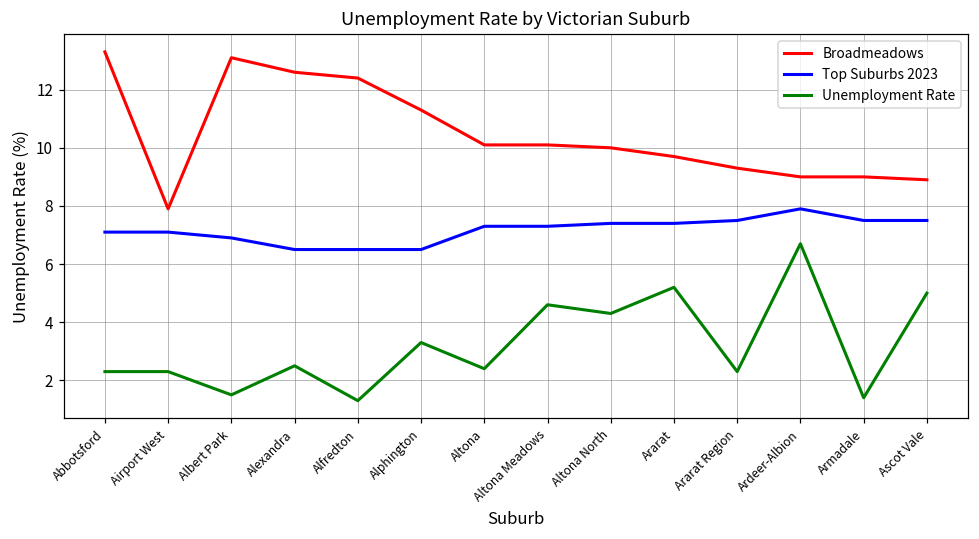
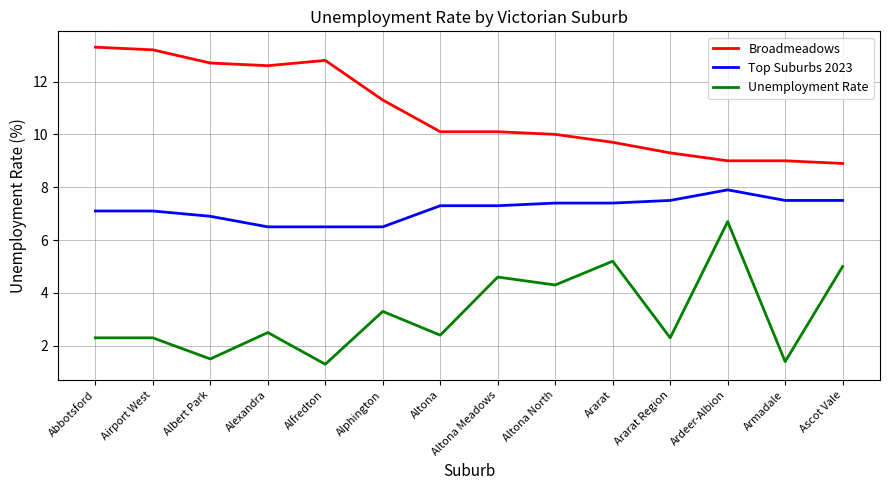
Broadmeadows, Airport West: 7.9 -> 13.2
Broadmeadows, Albert Park: 13.1 -> 12.7
Broadmeadows, Alfredton: 12.4 -> 12.8
